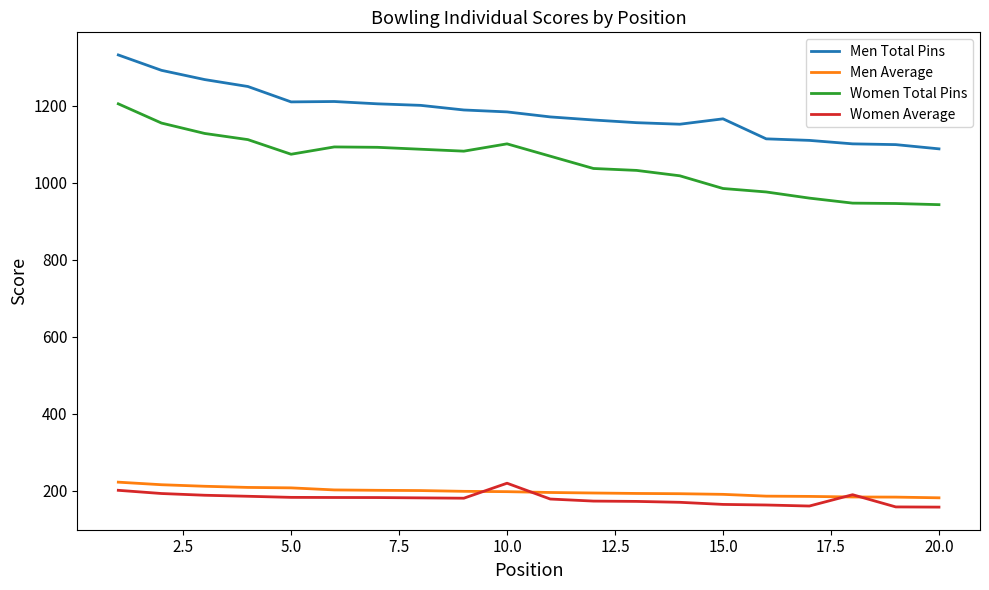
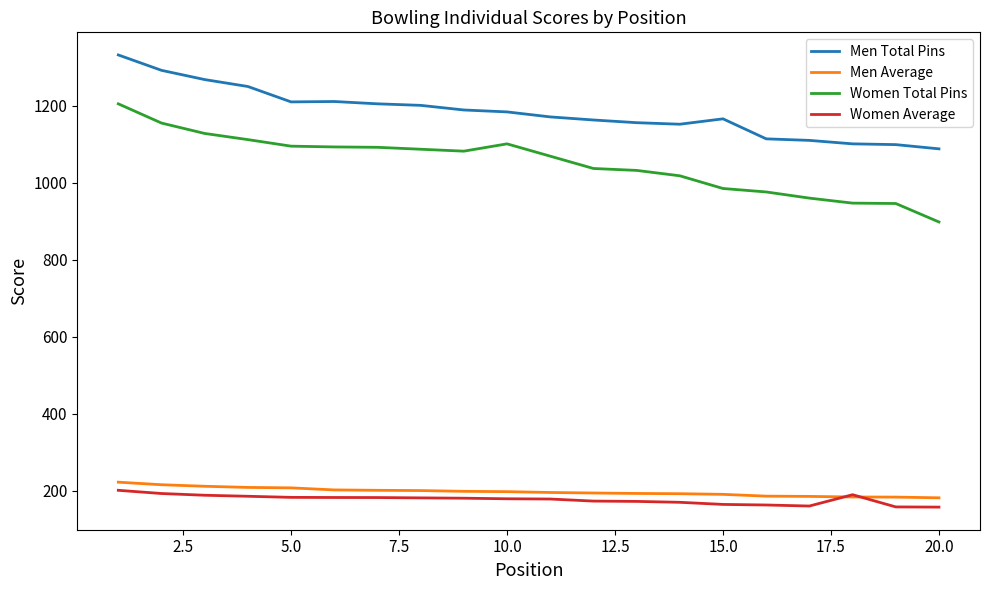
Women Total Pins, 5.0: 1070 -> 1100
Women Average, 10.0: 220 -> 180
Women Total Pins, 20.0: 940 -> 900
